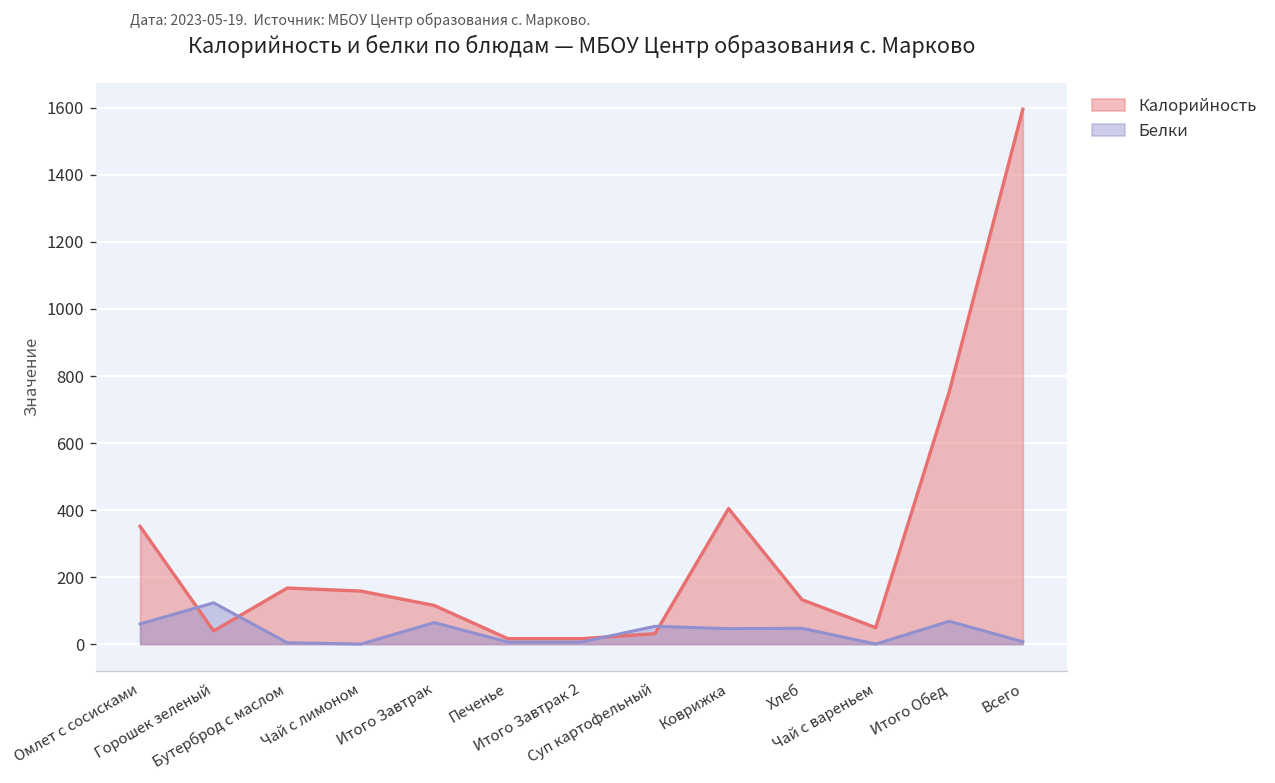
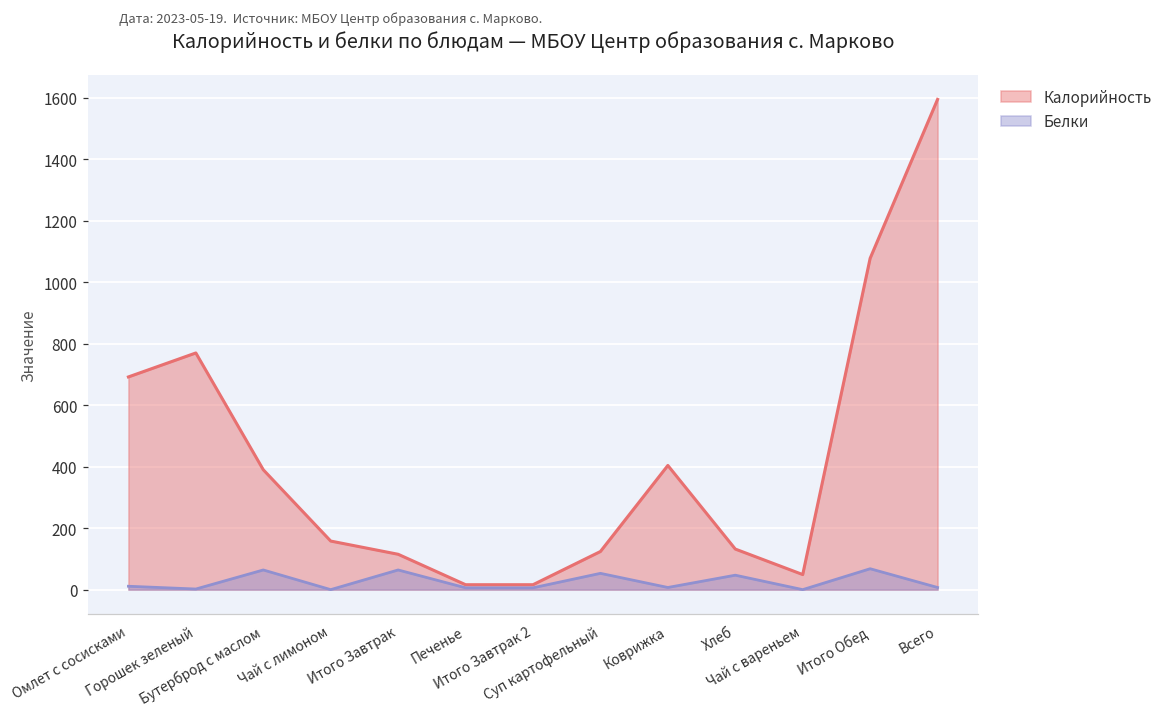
Калорийность, Омлет с сосисками: 350 -> 690
Белки, Омлет с сосисками: 60 -> 10
Калорийность, Горошек зеленый: 40 -> 770
Белки, Горошек зеленый: 120 -> 0
Калорийность, Бутерброд с маслом: 170 -> 390
Белки, Бутерброд с маслом: 0 -> 60
Калорийность, Суп картофельный: 30 -> 120
Белки, Коврижка: 50 -> 10
Калорийность, Итого Обед: 750 -> 1080
